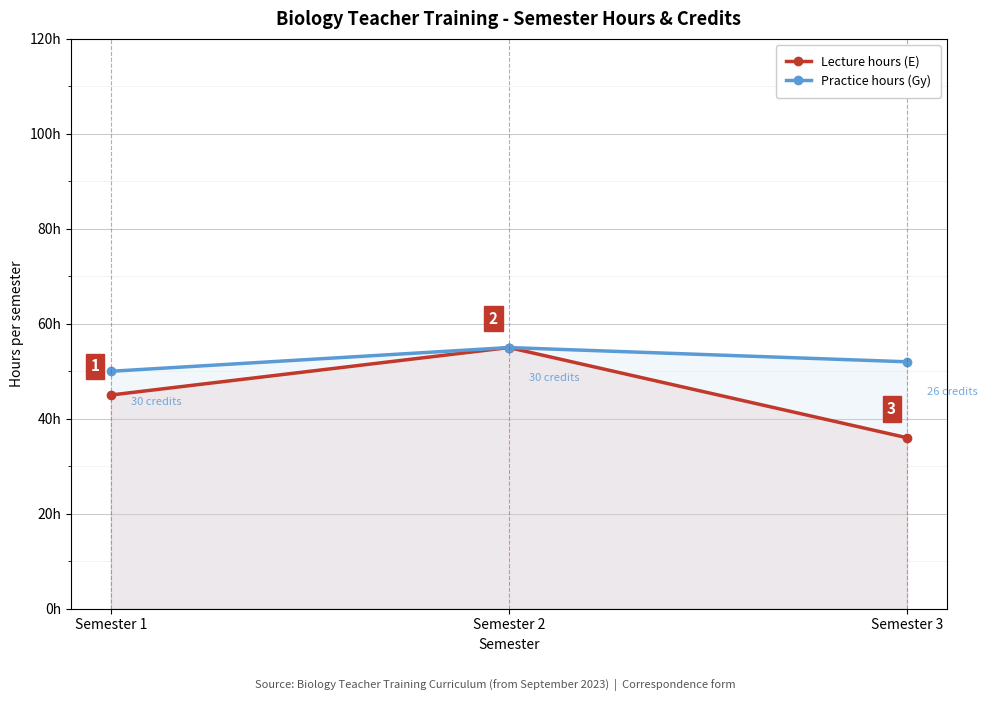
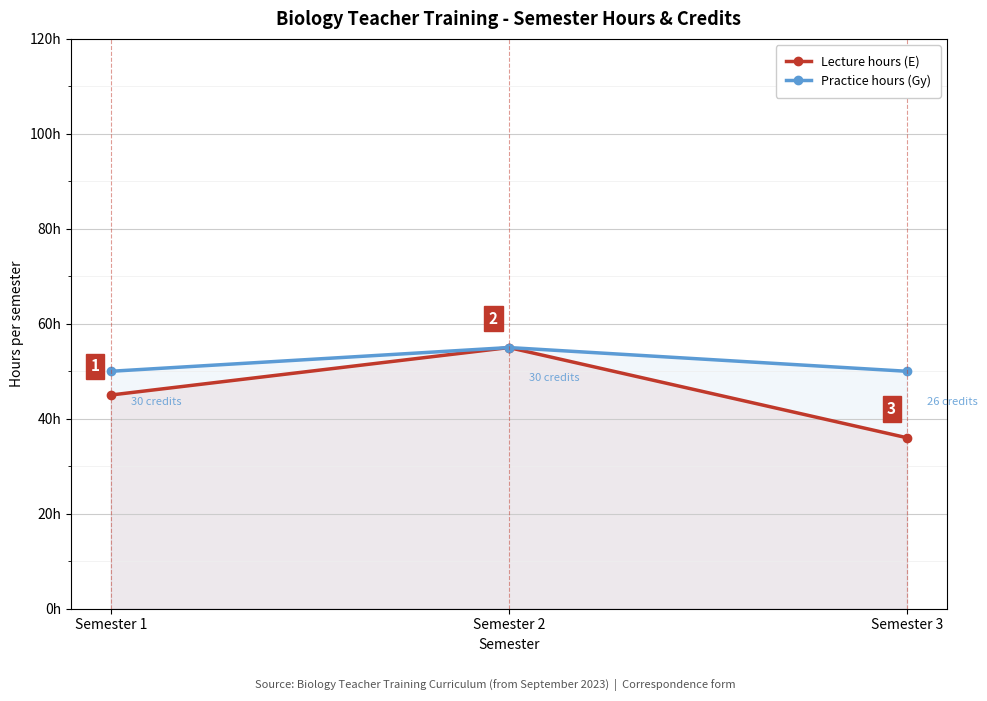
Practice hours (Gy), Semester 3: 52h -> 50h
